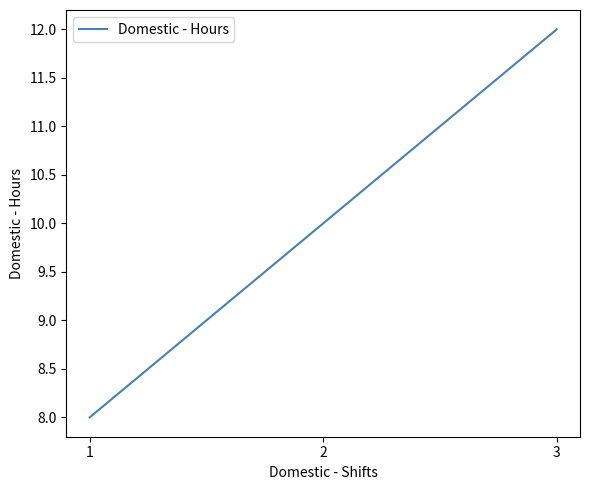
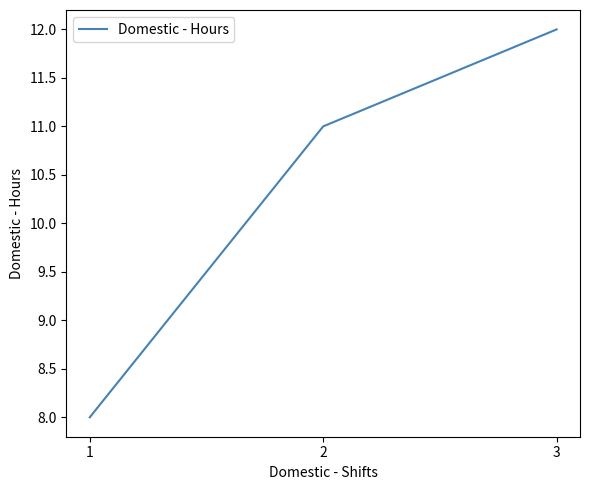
2: 10 -> 11
